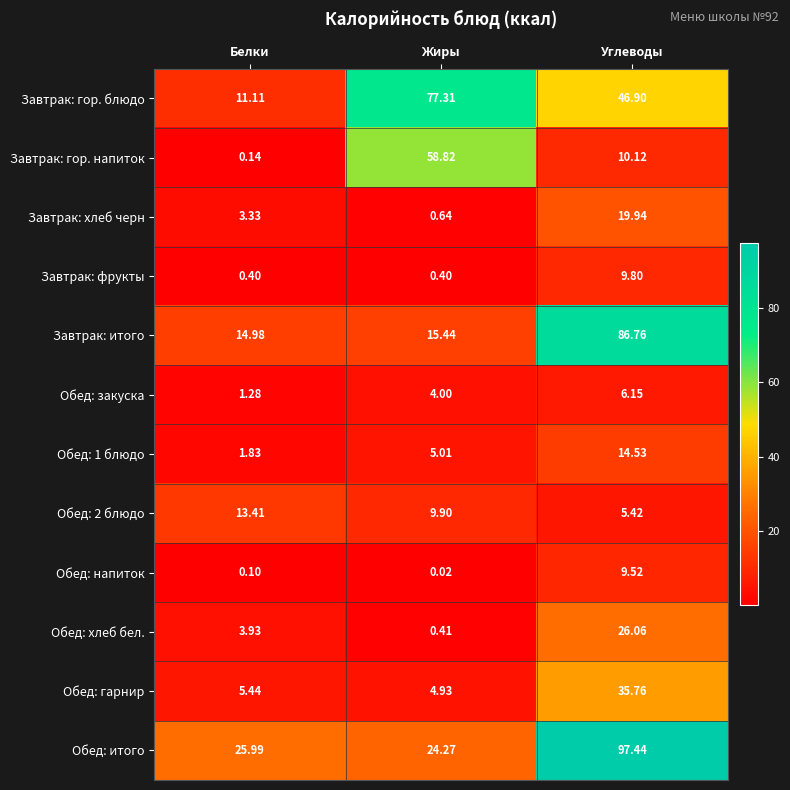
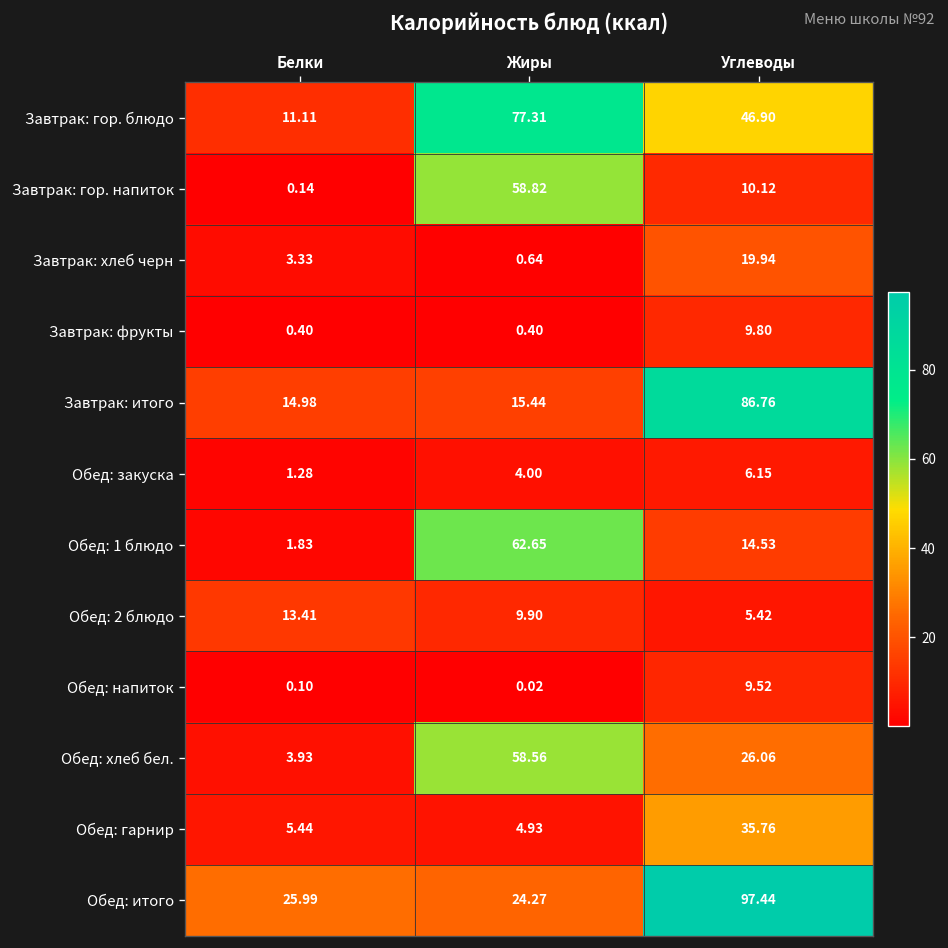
Обед: 1 блюдо, Жиры: 5.01 -> 62.65
Обед: хлеб бел., Жиры: 0.41 -> 58.56
